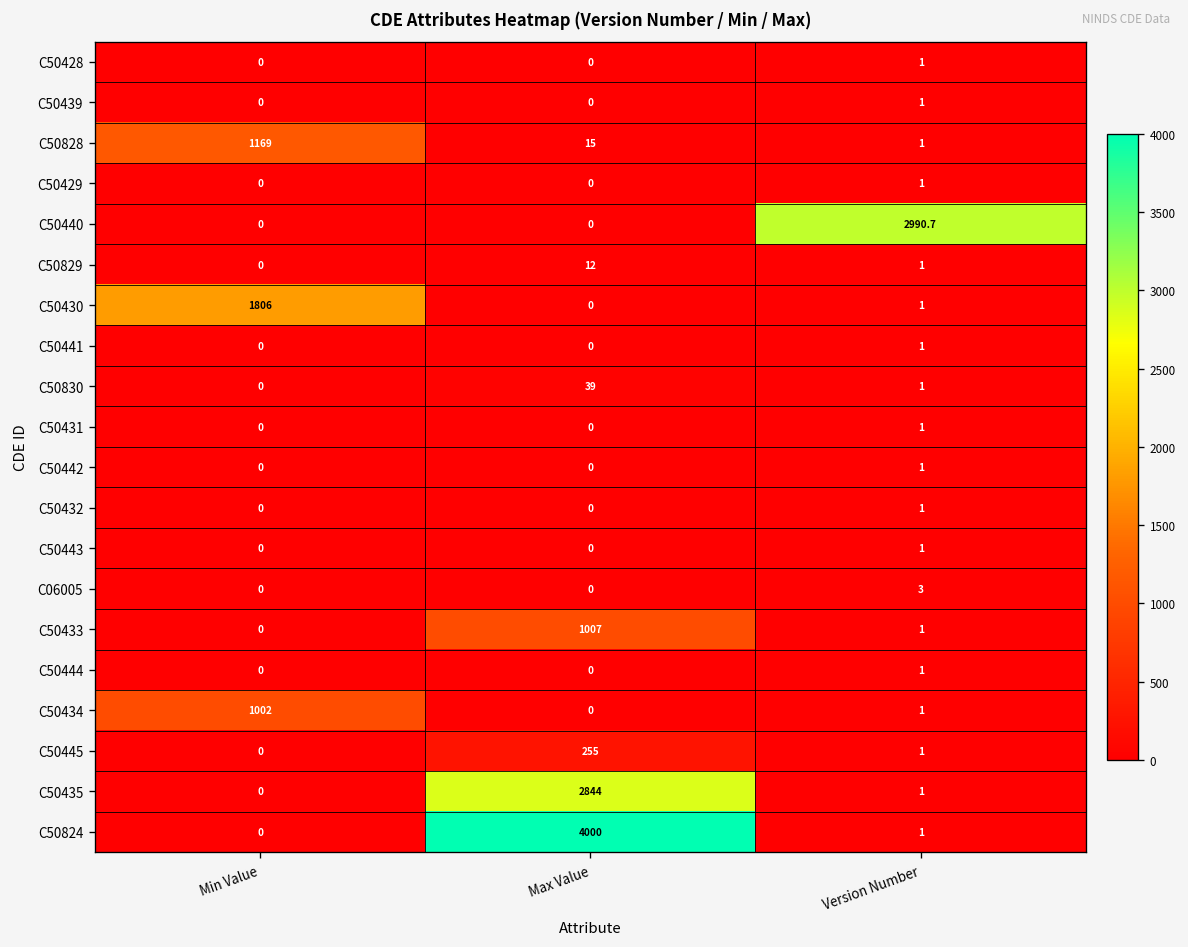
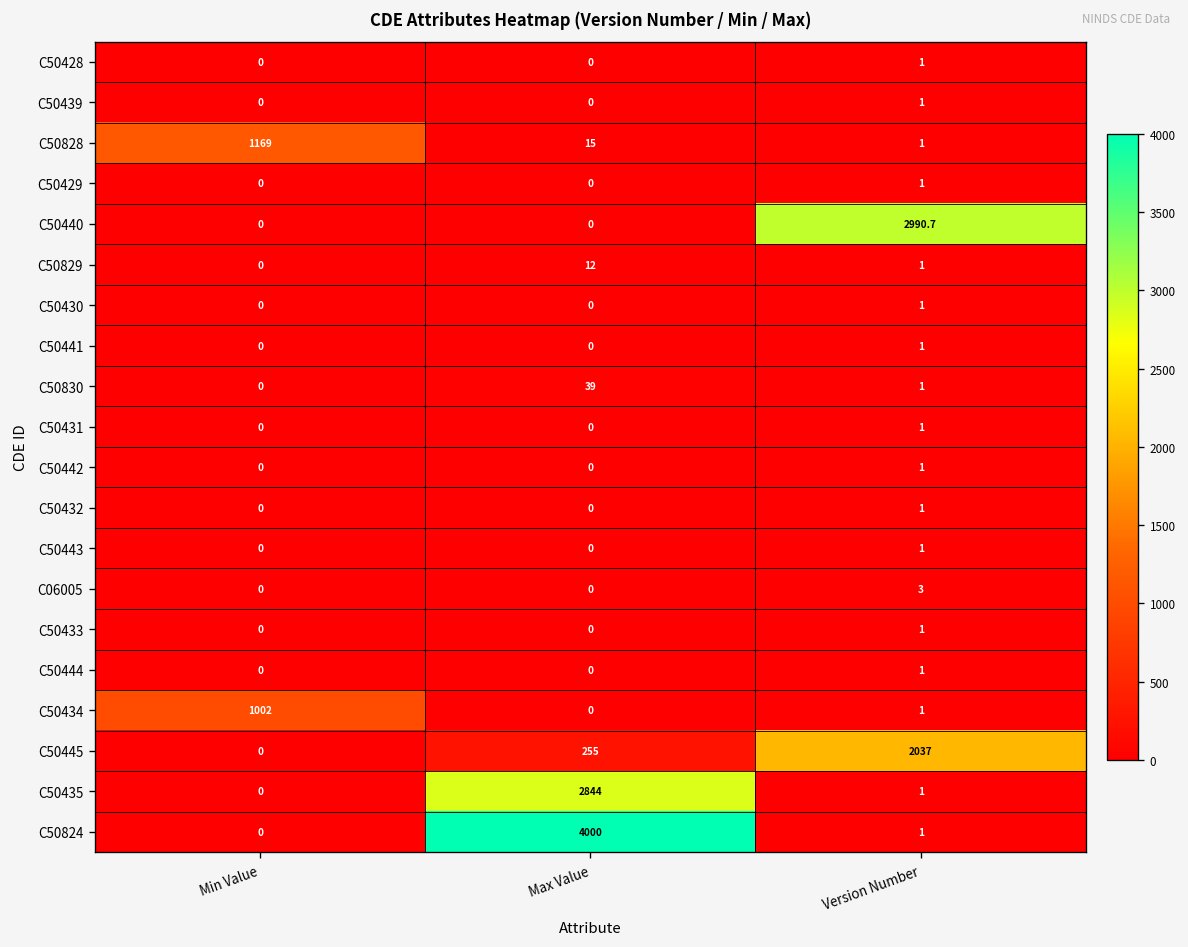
C50430, Min Value: 1806 -> 0
C50433, Max Value: 1007 -> 0
C50445, Version Number: 1 -> 2037
